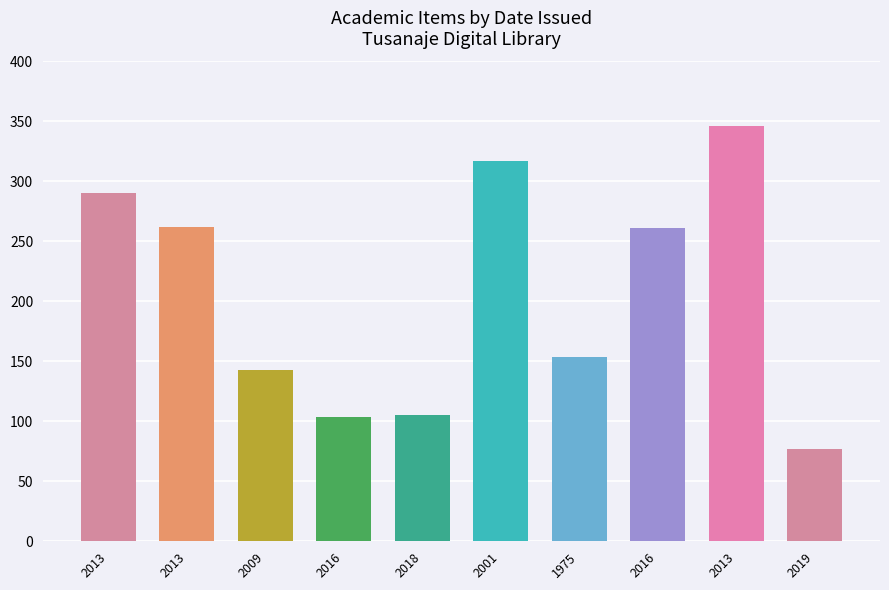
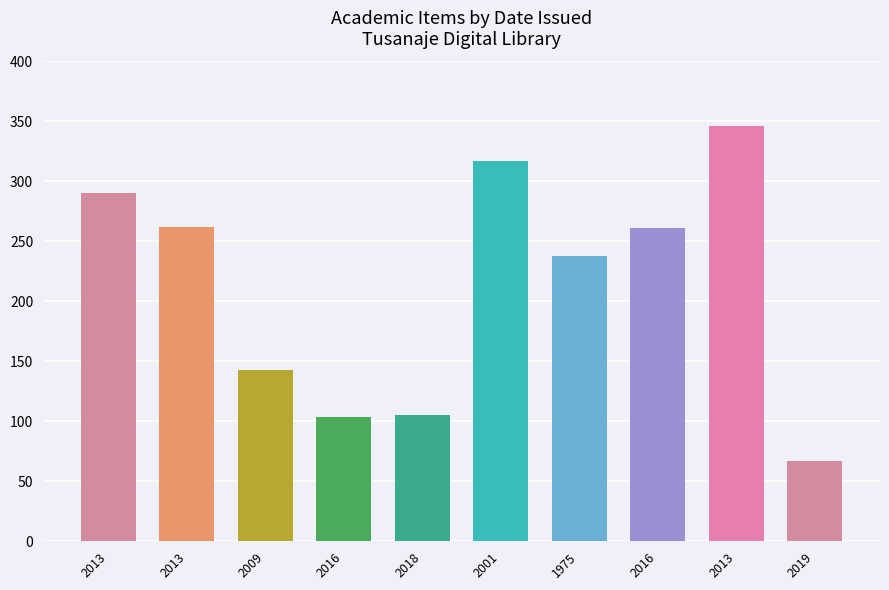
1975: 154 -> 238
2019: 77 -> 67
